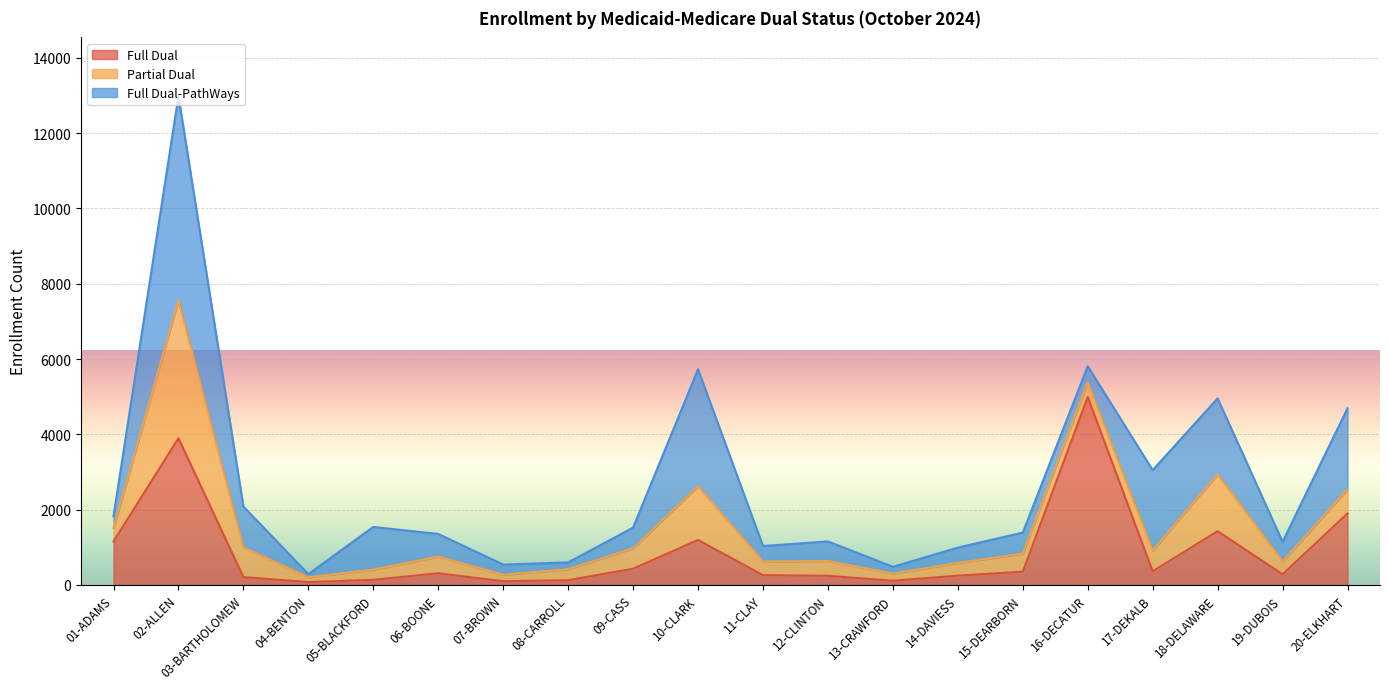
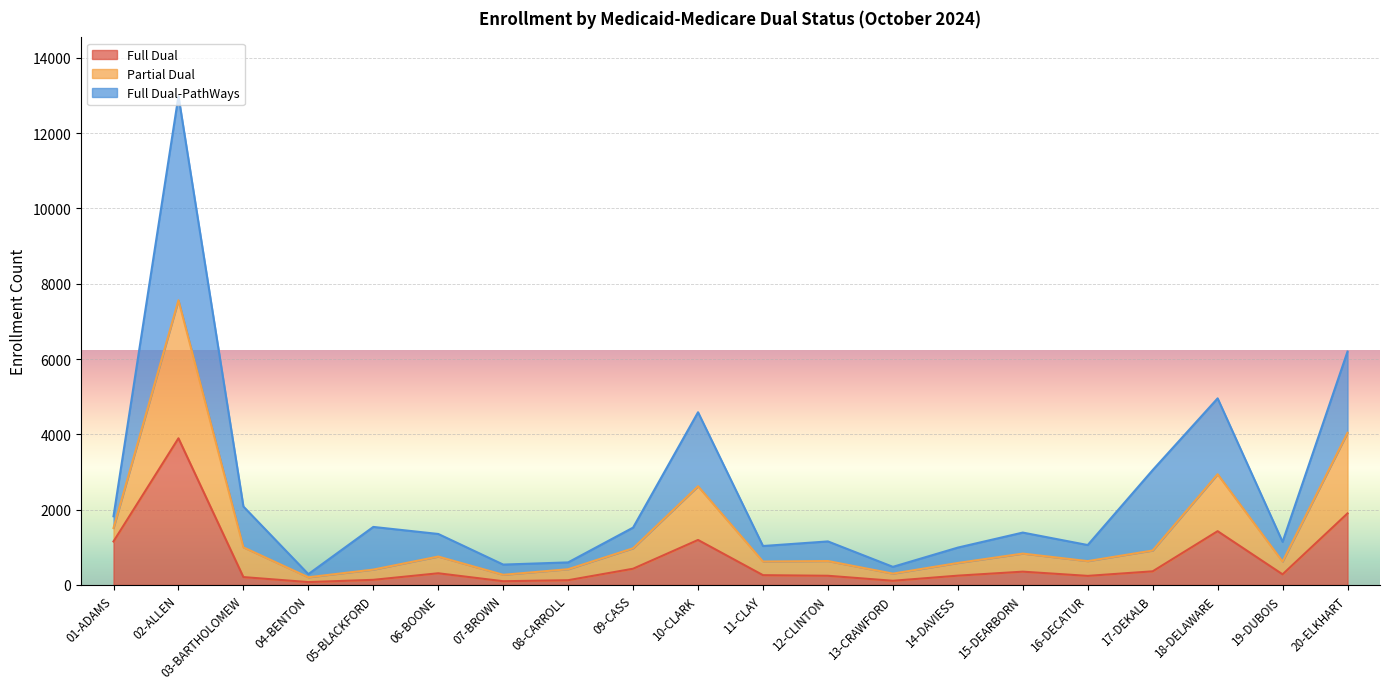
Full Dual-PathWays, 10-CLARK: 3100 -> 2000
Full Dual, 16-DECATUR: 5000 -> 200
Partial Dual, 20-ELKHART: 600 -> 2100
